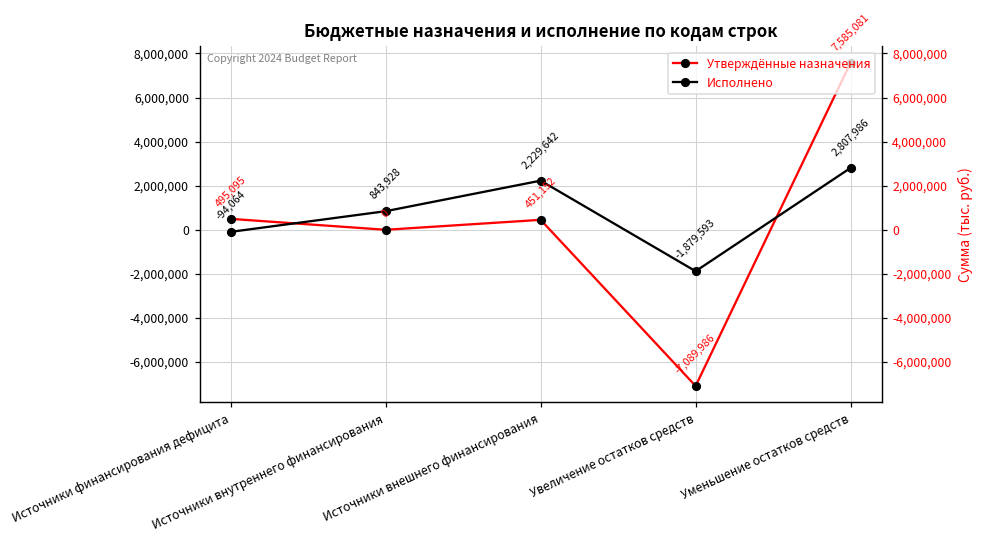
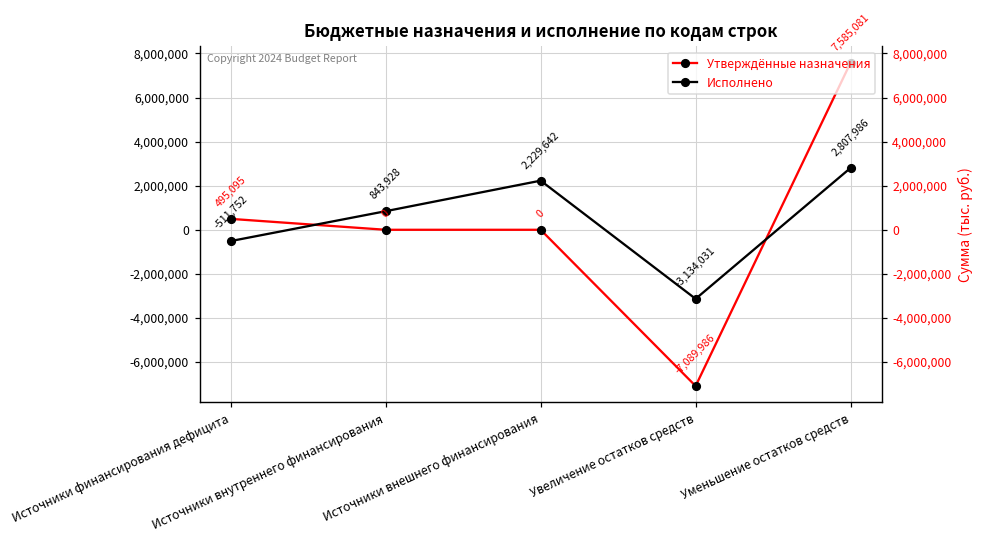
Исполнено, Источники финансирования дефицита: -94,064 -> -511,752
Утверждённые назначения, Источники внешнего финансирования: 451,152 -> 0
Исполнено, Увеличение остатков средств: -1,879,593 -> -3,134,031
